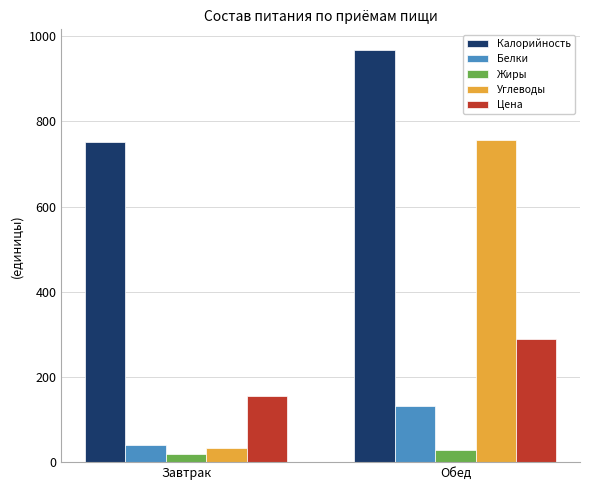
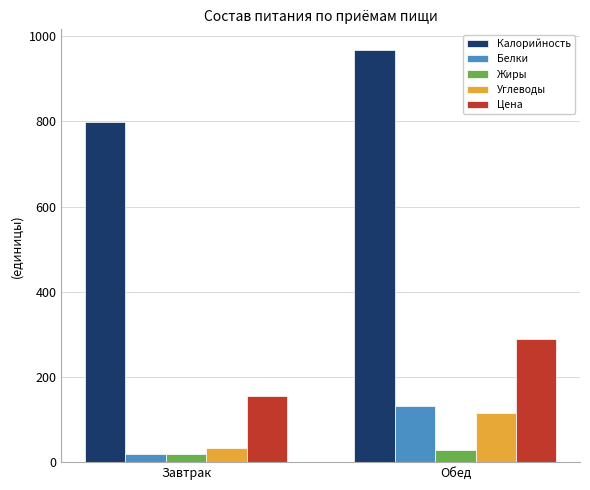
Калорийность, Завтрак: 750 -> 800
Белки, Завтрак: 40 -> 20
Углеводы, Обед: 760 -> 120
